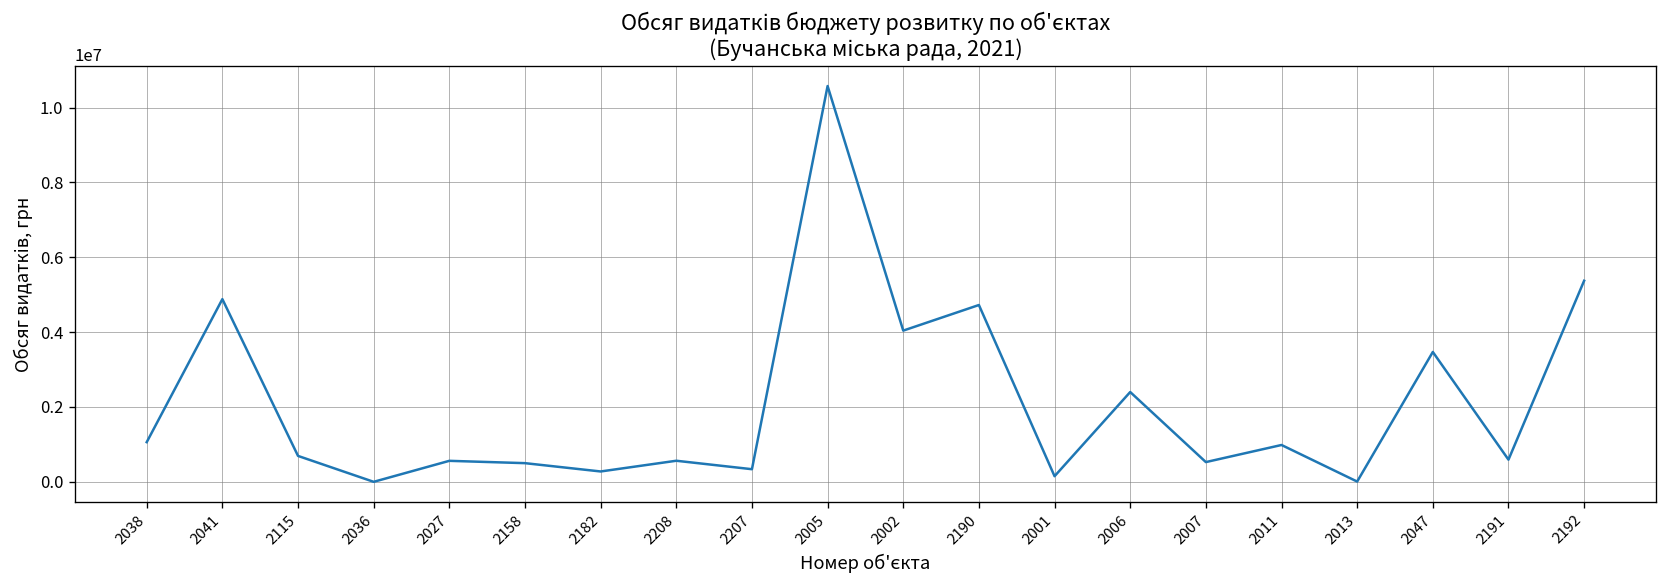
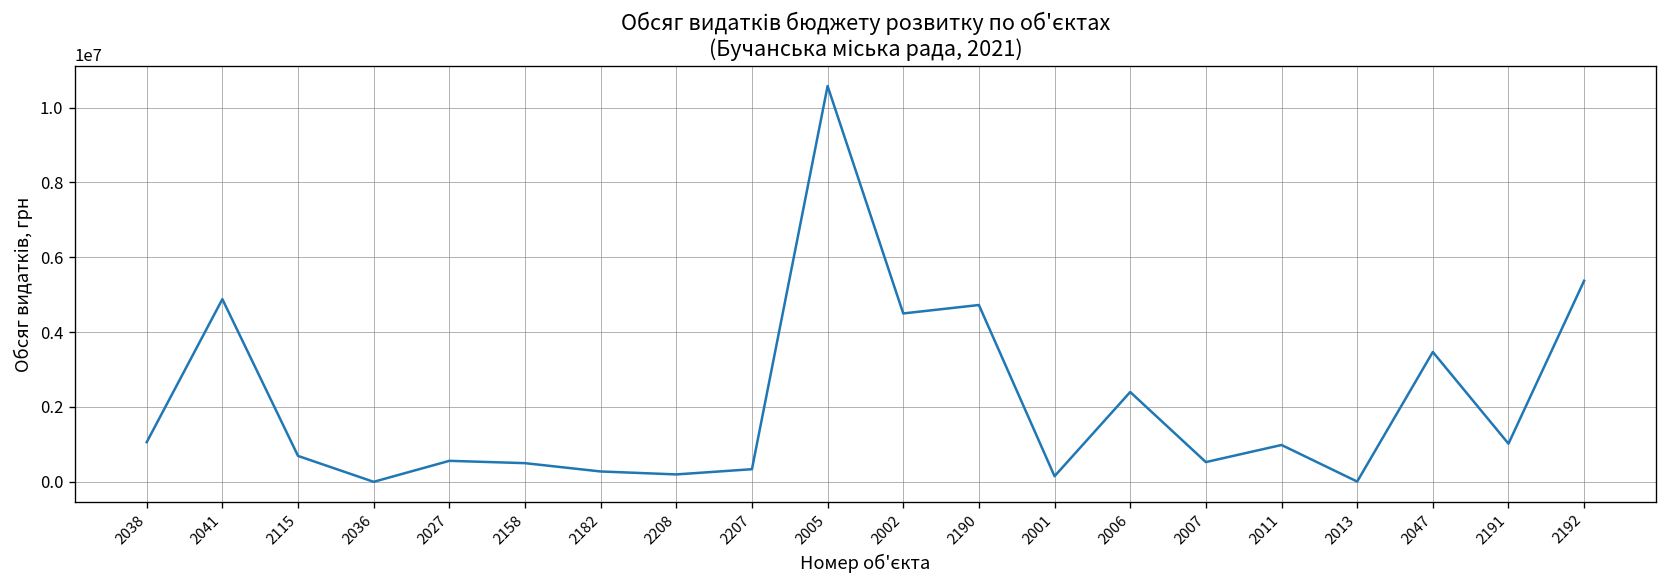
2208: 600000 -> 200000
2002: 4000000 -> 4500000
2191: 600000 -> 1000000
